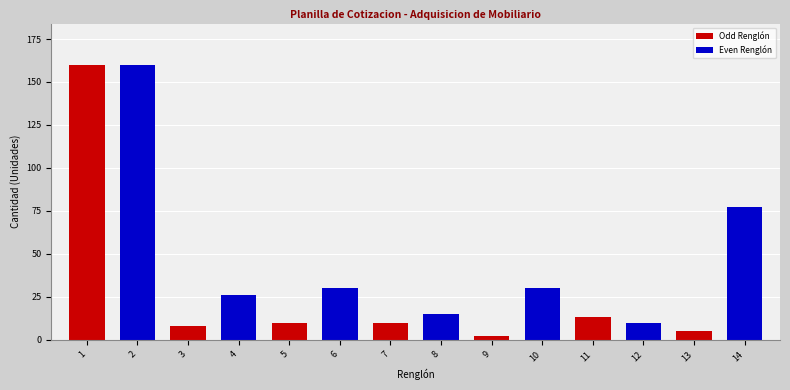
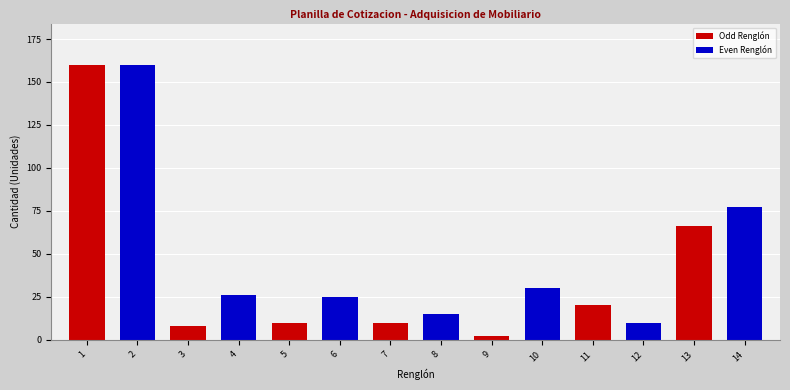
6: 30 -> 25
11: 13 -> 20
13: 5 -> 66
